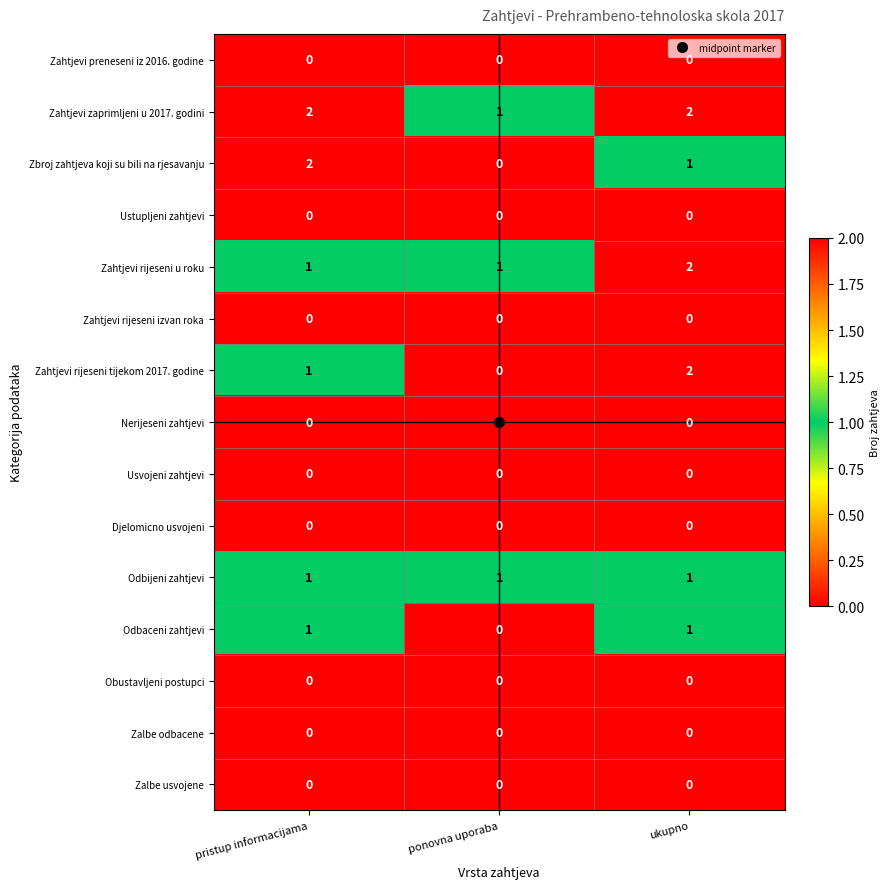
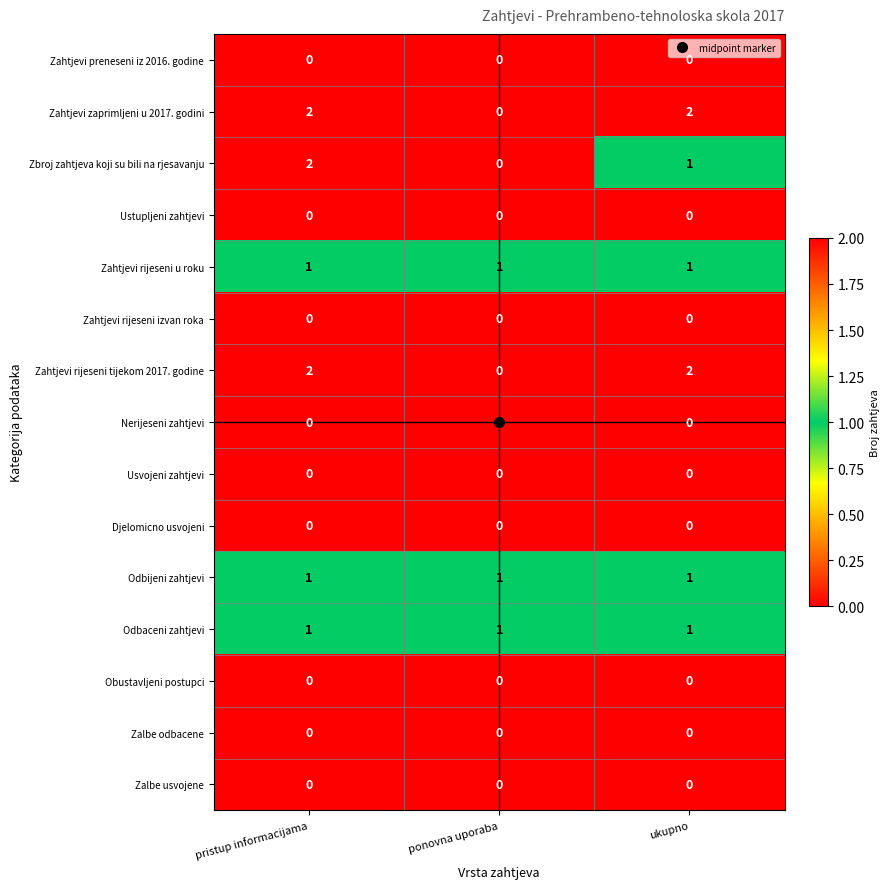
Zahtjevi zaprimljeni u 2017. godini, ponovna uporaba: 1 -> 0
Zahtjevi rijeseni u roku, ukupno: 2 -> 1
Zahtjevi rijeseni tijekom 2017. godine, pristup informacijama: 1 -> 2
Odbaceni zahtjevi, ponovna uporaba: 0 -> 1
